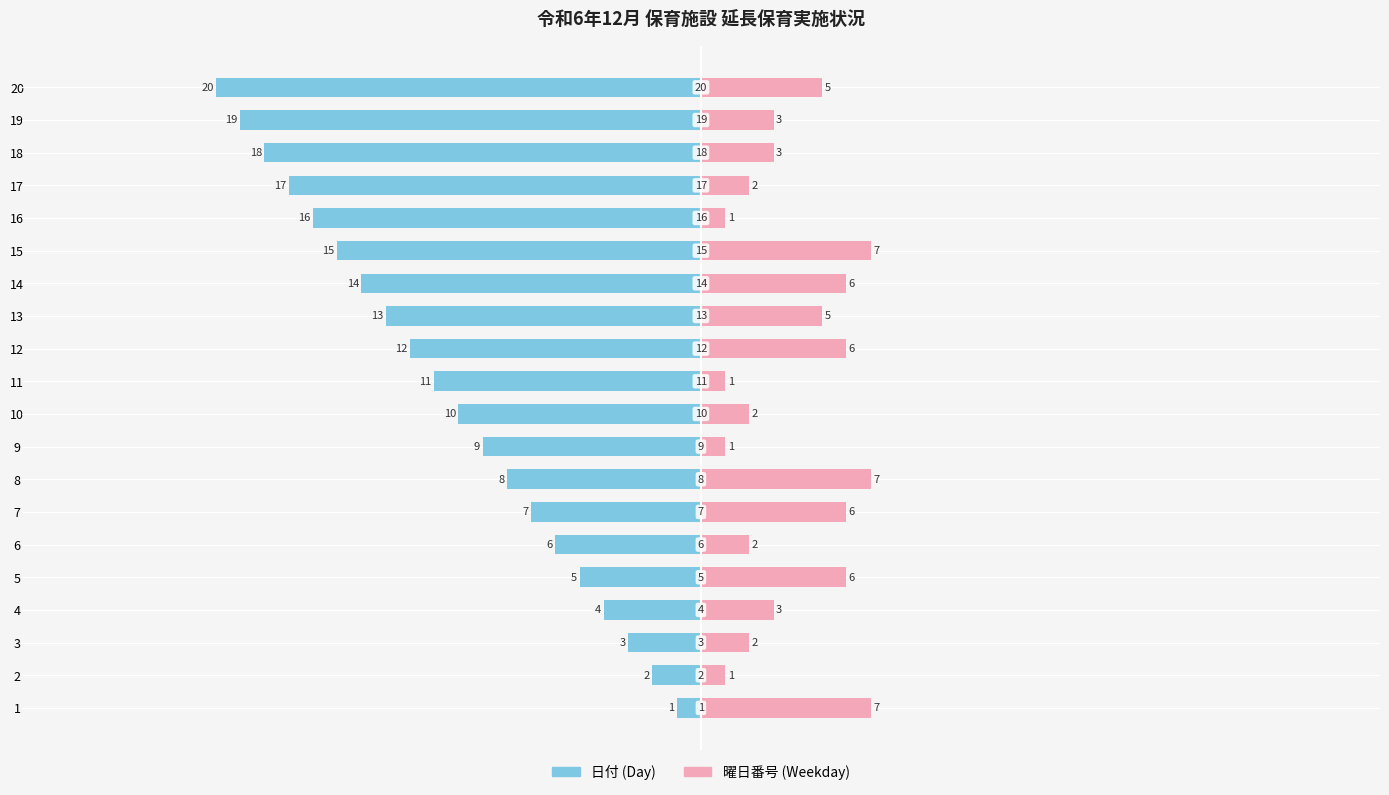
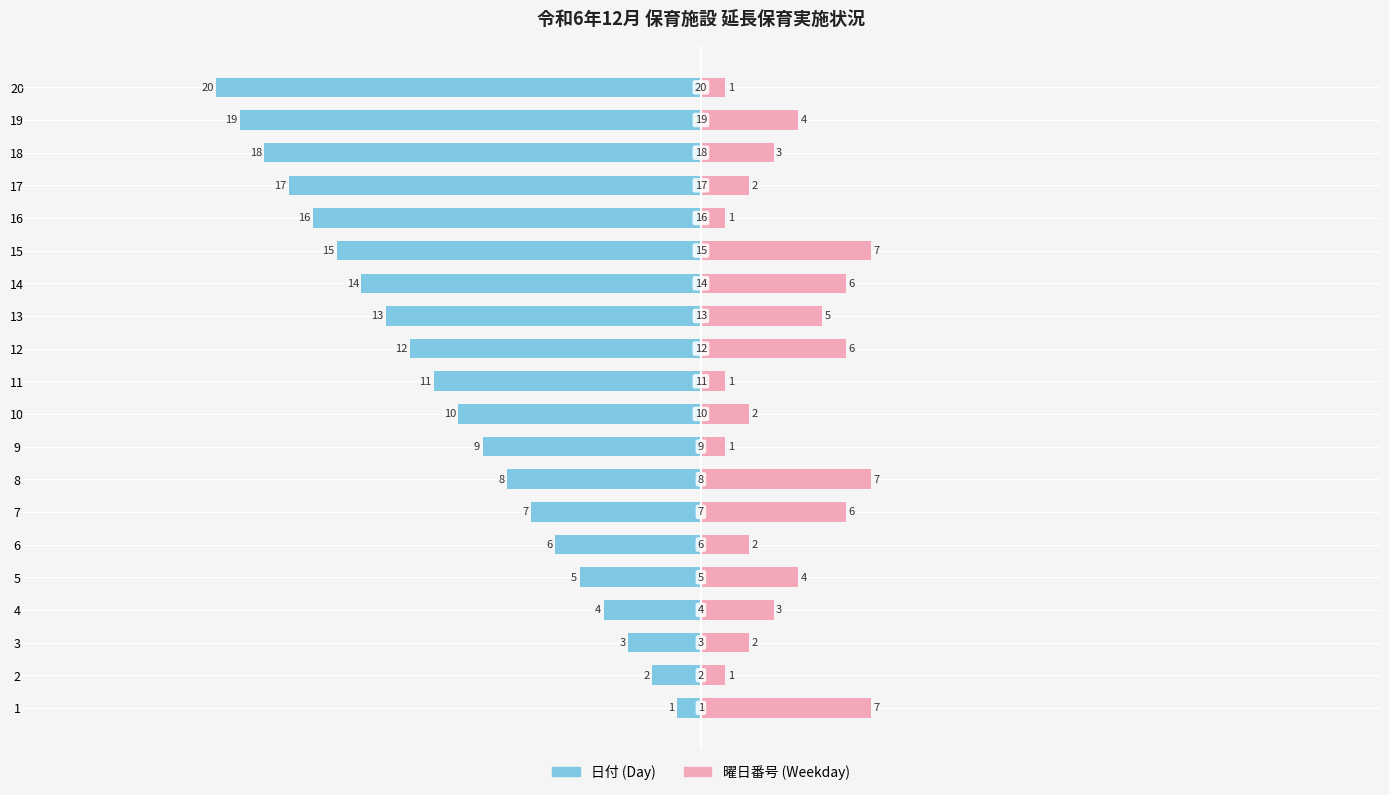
曜日番号 (Weekday), 20: 5 -> 1
曜日番号 (Weekday), 19: 3 -> 4
曜日番号 (Weekday), 5: 6 -> 4
